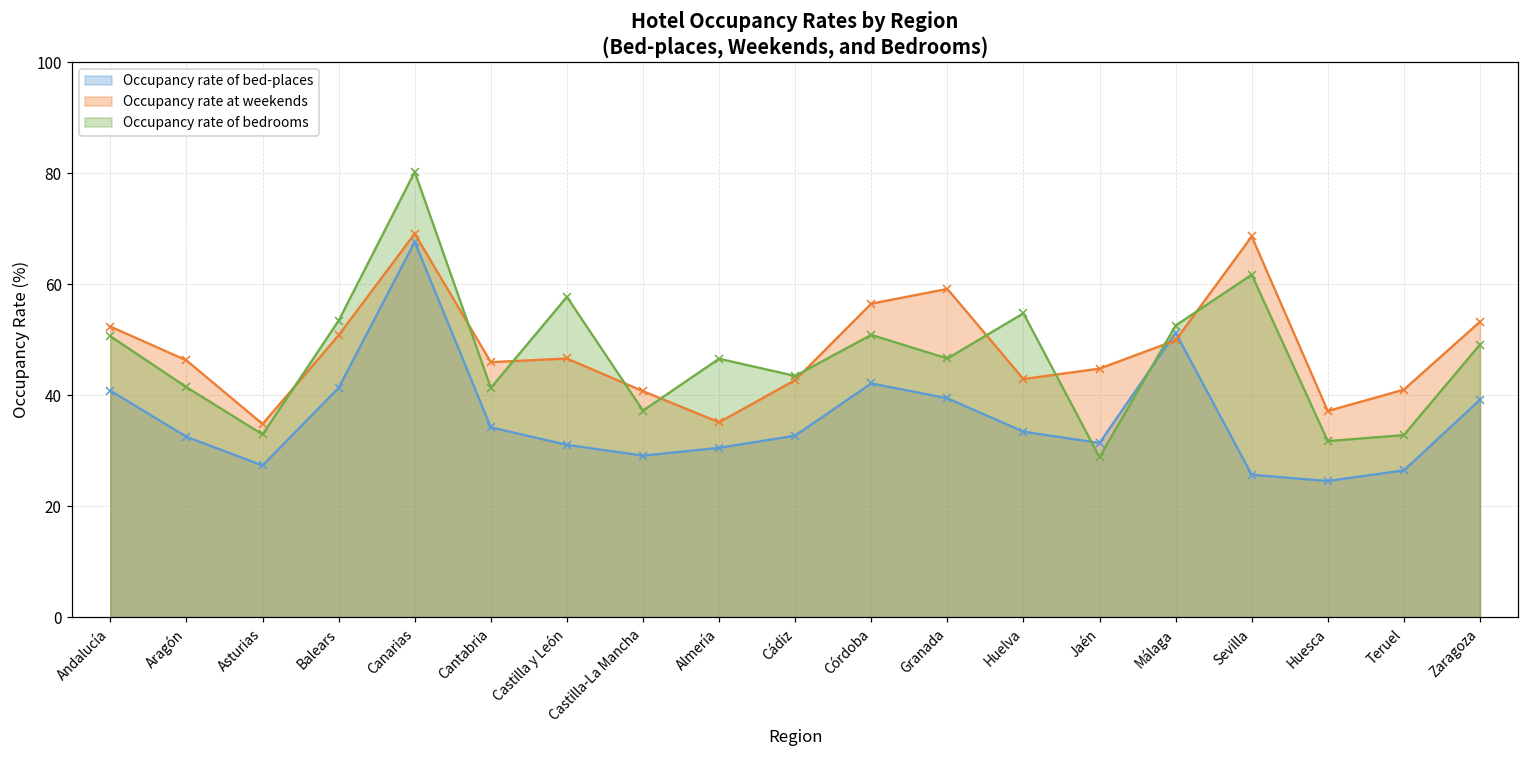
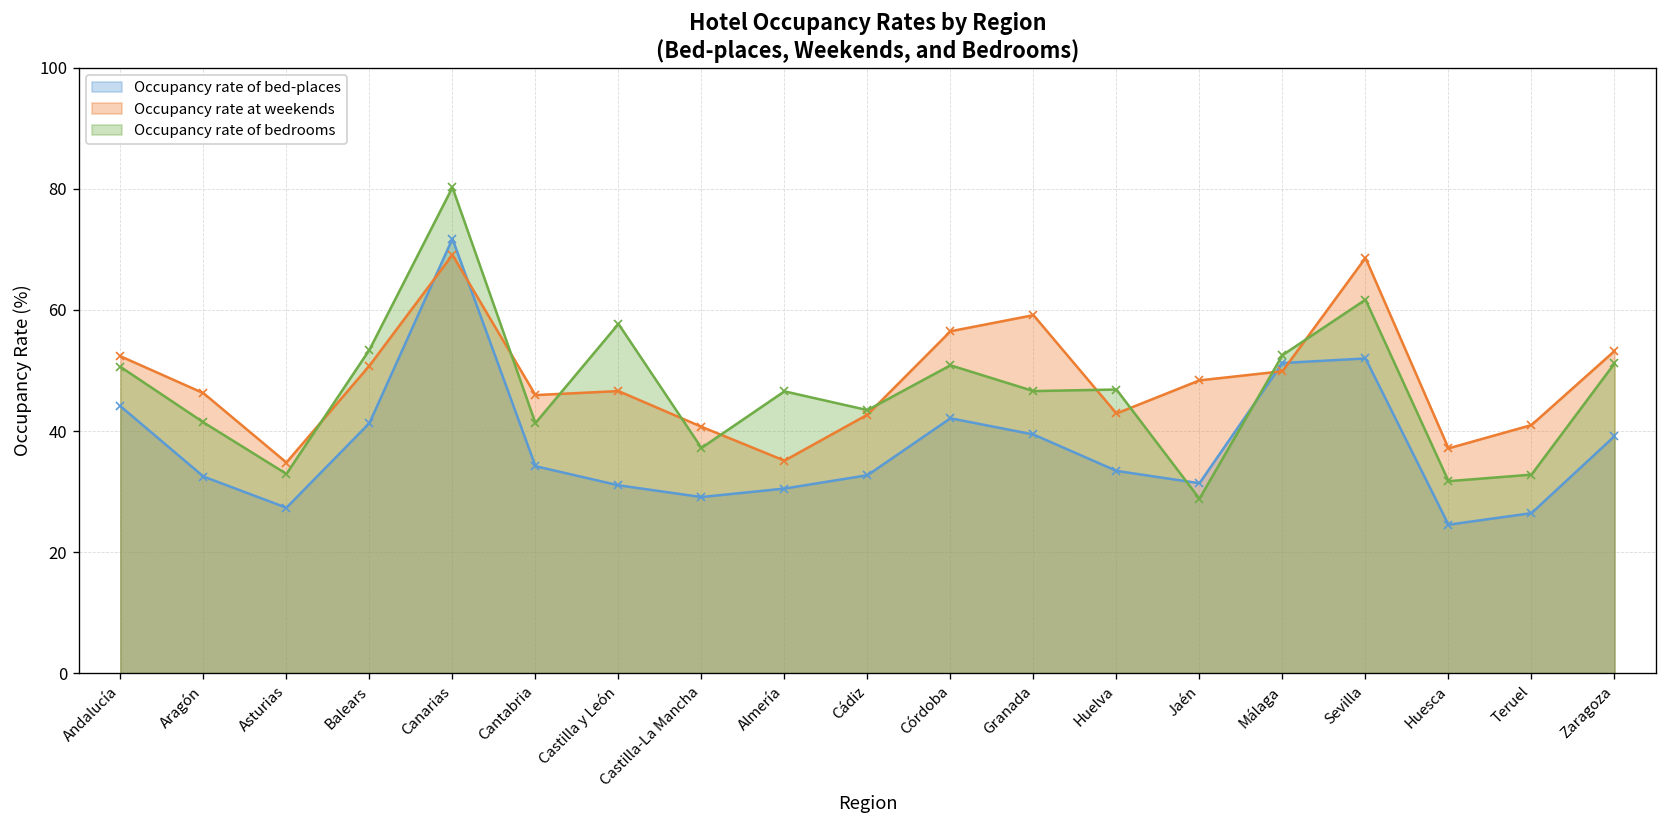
Occupancy rate of bed-places, Andalucía: 41 -> 44
Occupancy rate of bed-places, Canarias: 68 -> 72
Occupancy rate of bedrooms, Huelva: 55 -> 47
Occupancy rate at weekends, Jaén: 45 -> 48
Occupancy rate of bed-places, Sevilla: 26 -> 52
Occupancy rate of bedrooms, Zaragoza: 49 -> 51
